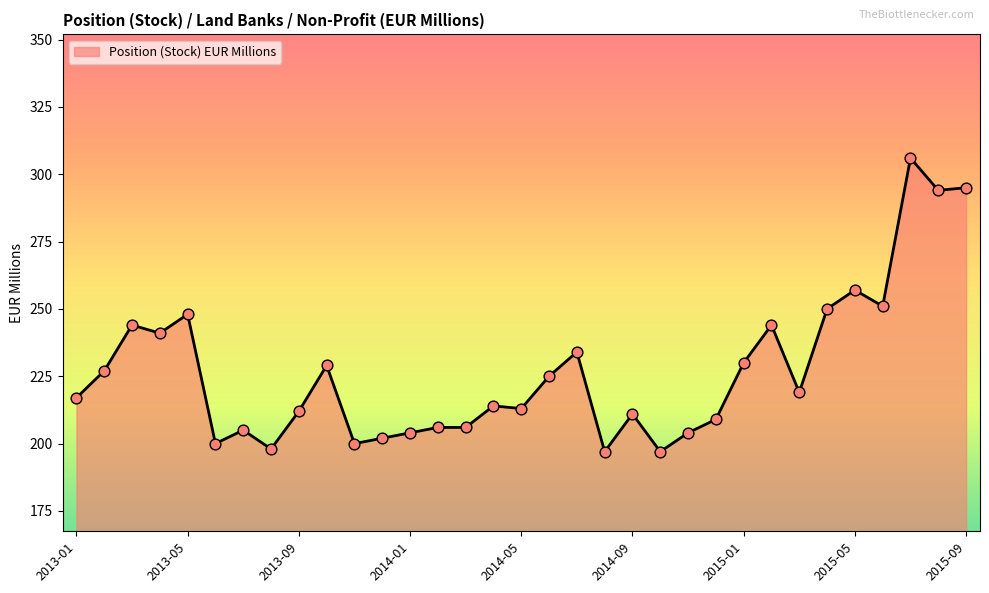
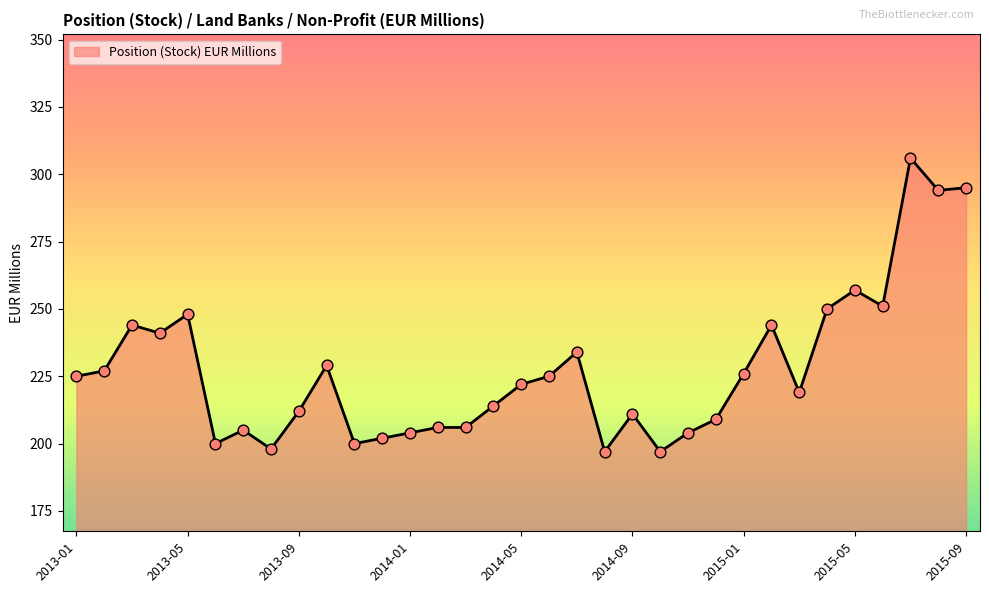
2013-01: 217 -> 225
2014-05: 213 -> 222
2015-01: 230 -> 226
